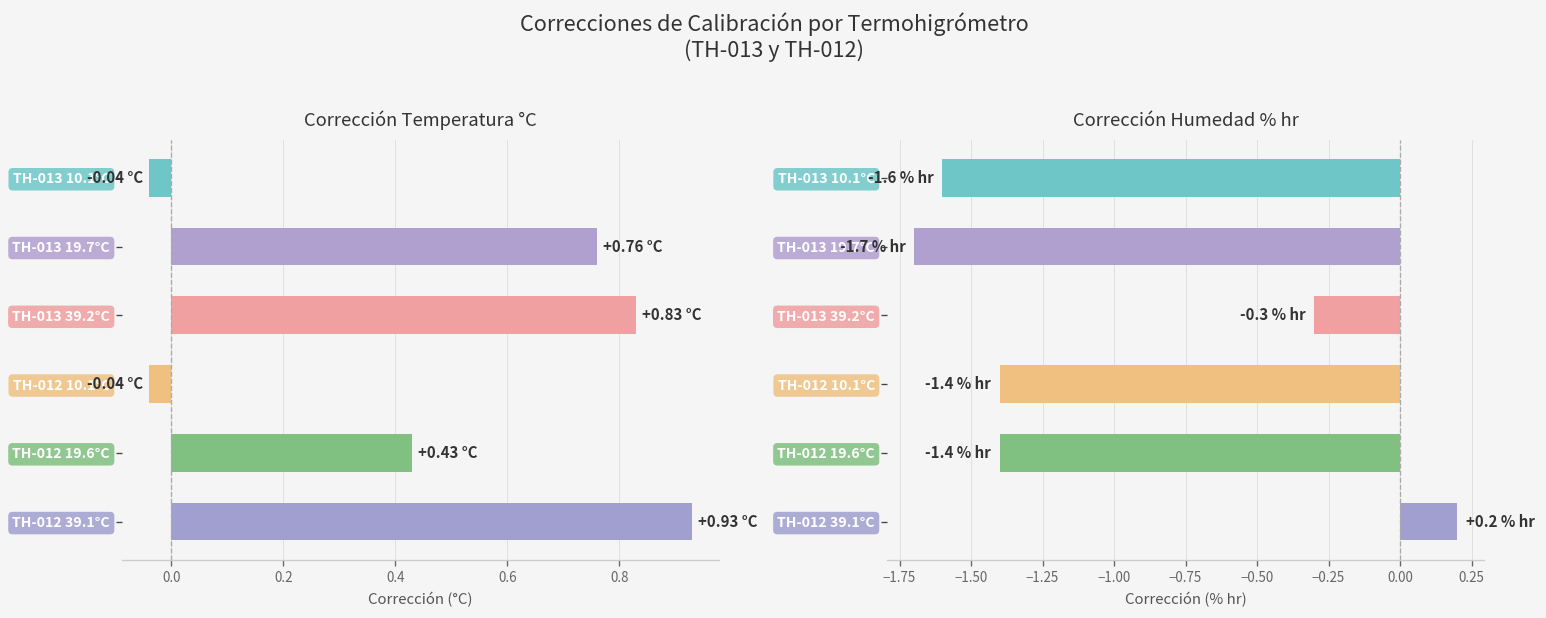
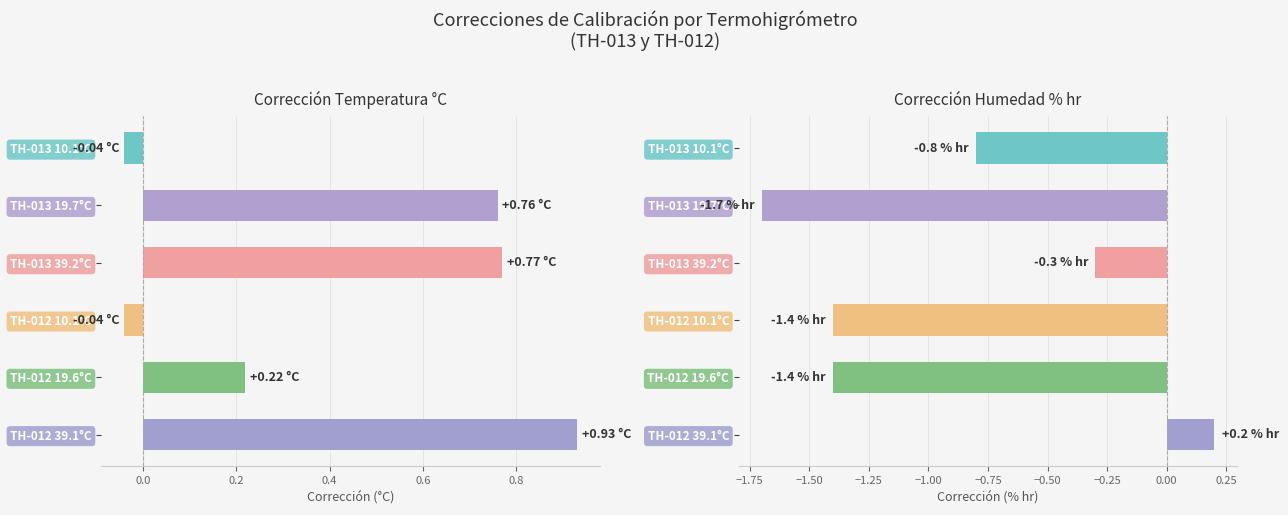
Corrección Temperatura °C, TH-013 39.2°C: +0.83 -> +0.77
Corrección Temperatura °C, TH-012 19.6°C: +0.43 -> +0.22
Corrección Humedad % hr, TH-013 10.1°C: -1.6 % -> -0.8 %
